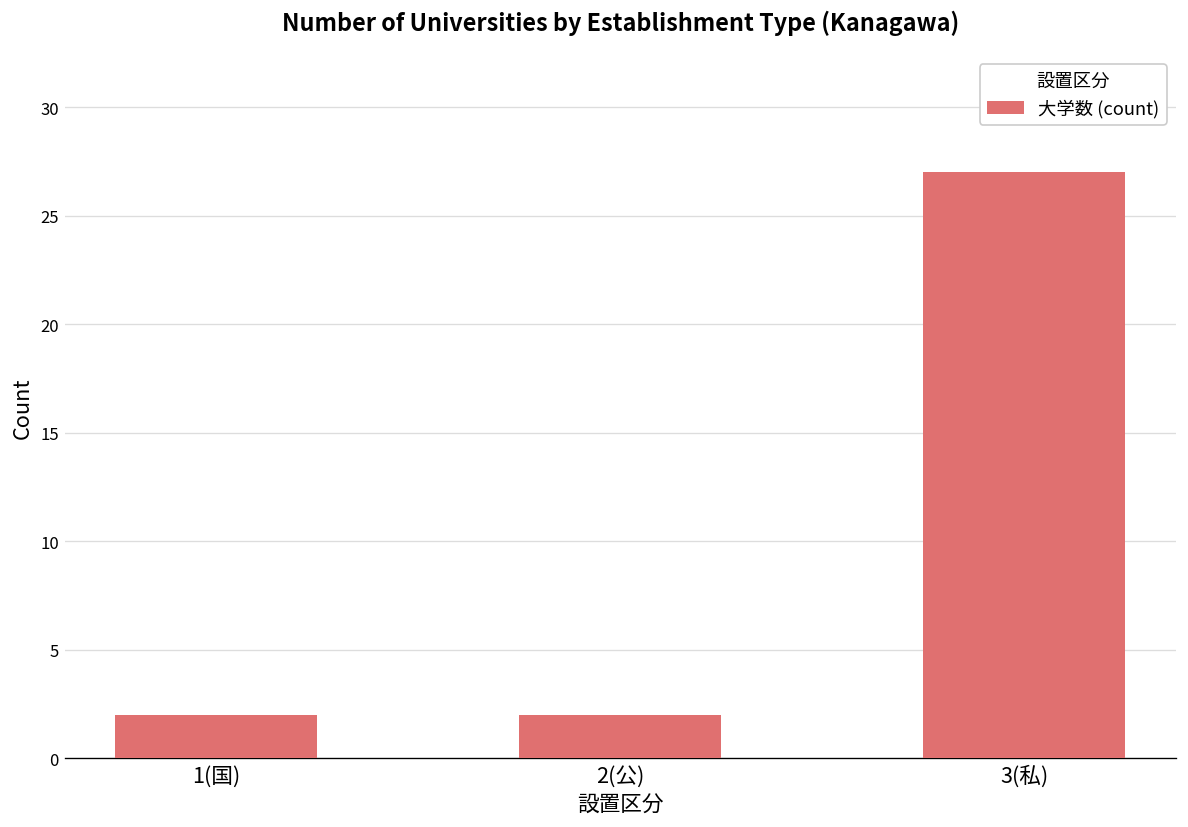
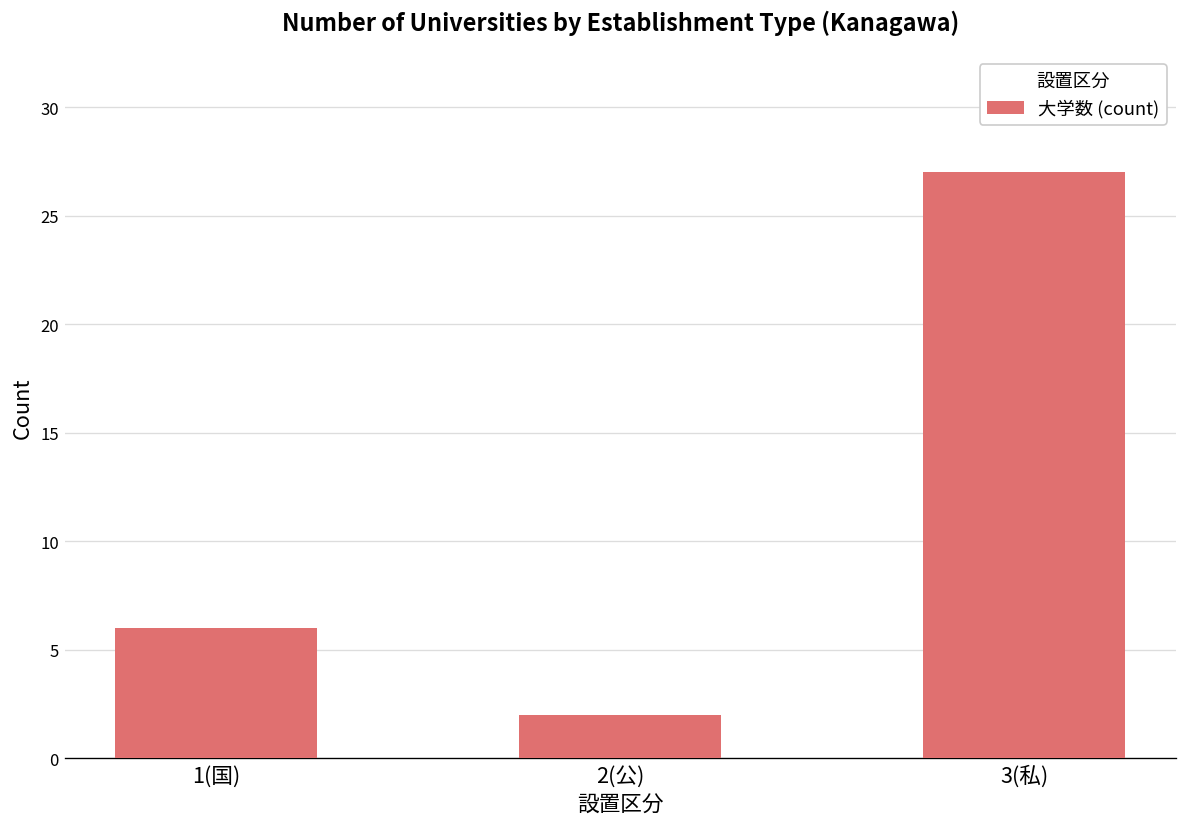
1(国): 2 -> 6
